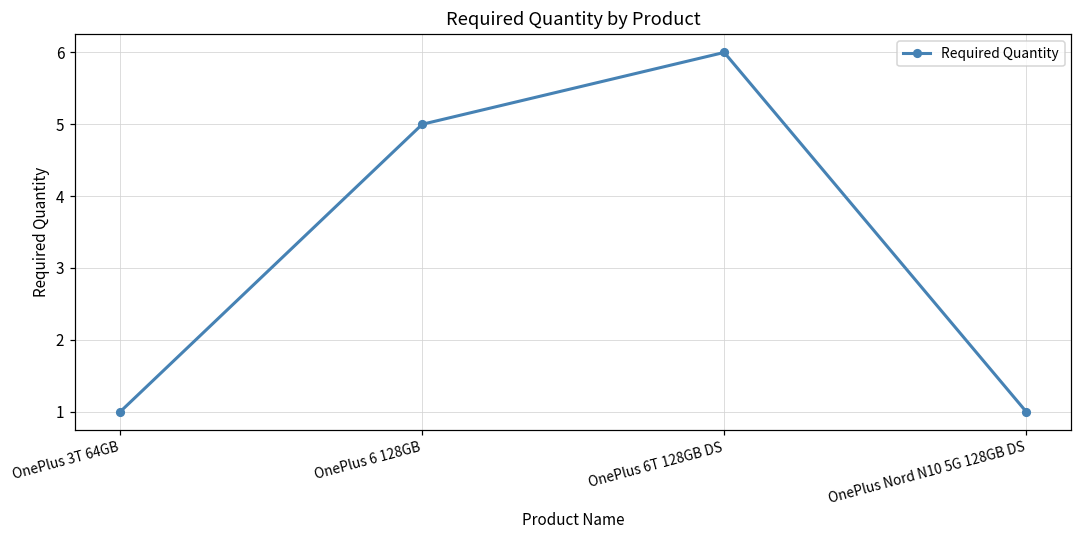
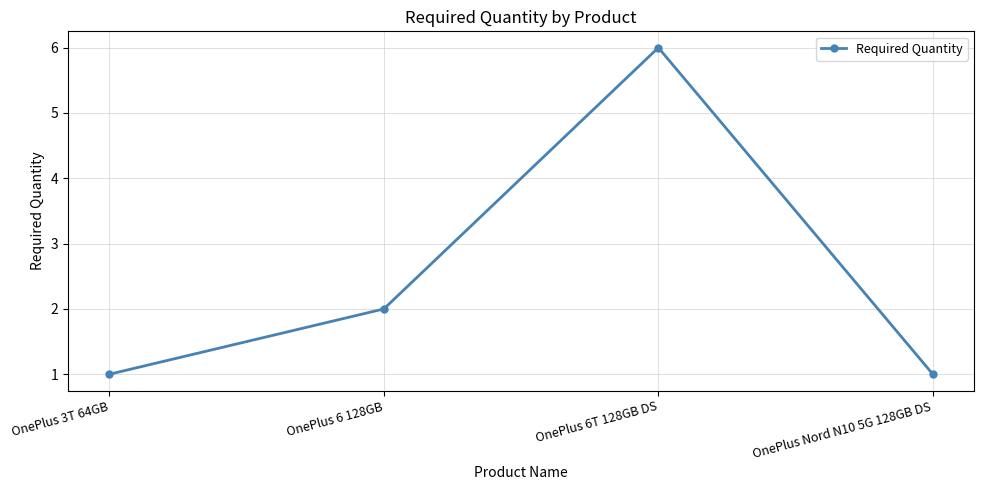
OnePlus 6 128GB: 5 -> 2
